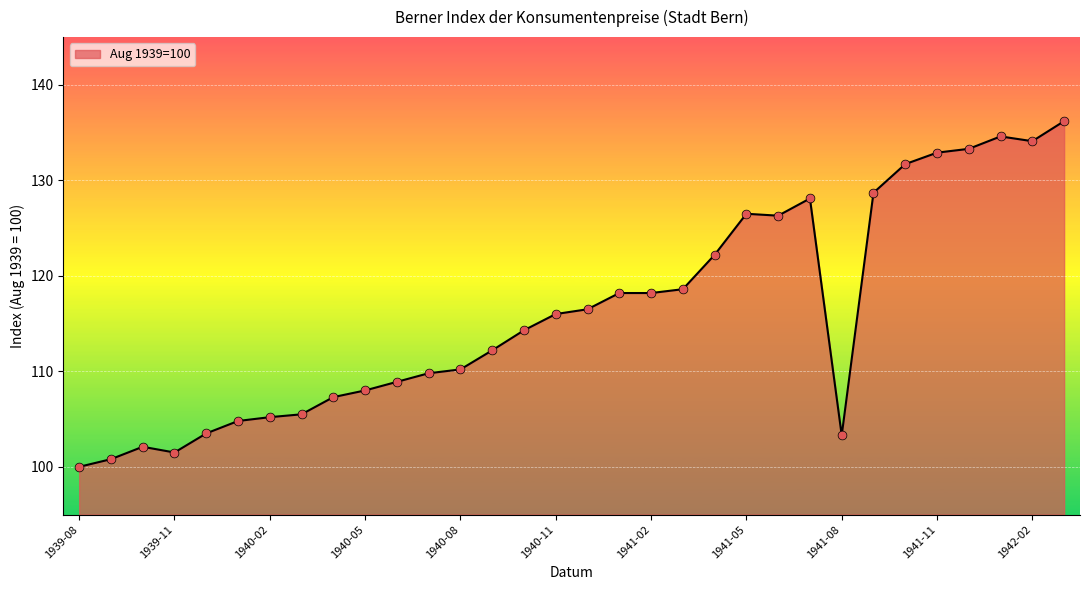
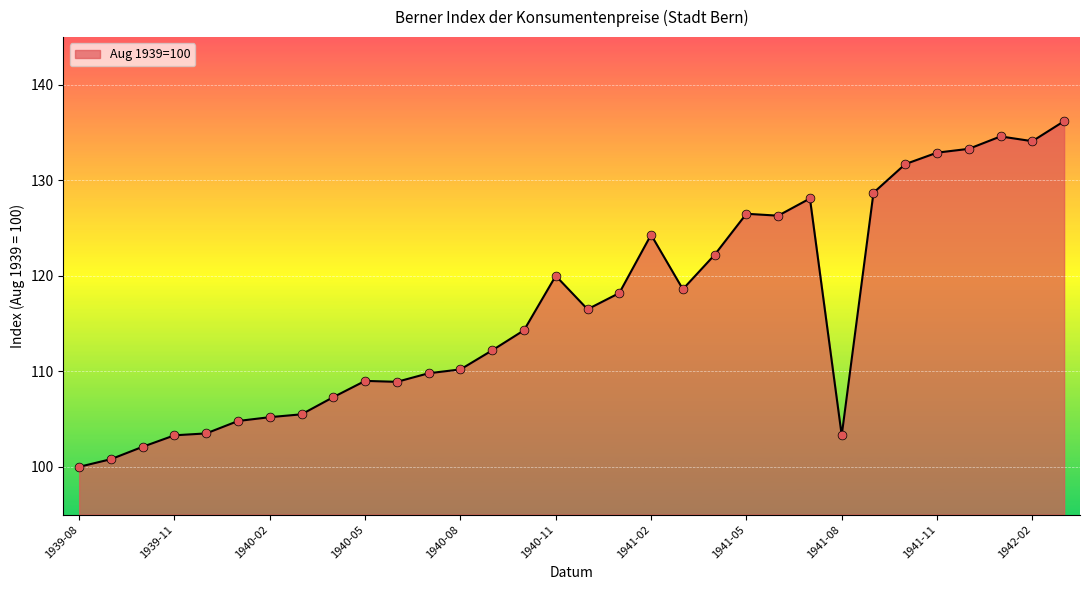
1939-11: 102 -> 103
1940-05: 108 -> 109
1940-11: 116 -> 120
1941-02: 118 -> 124
